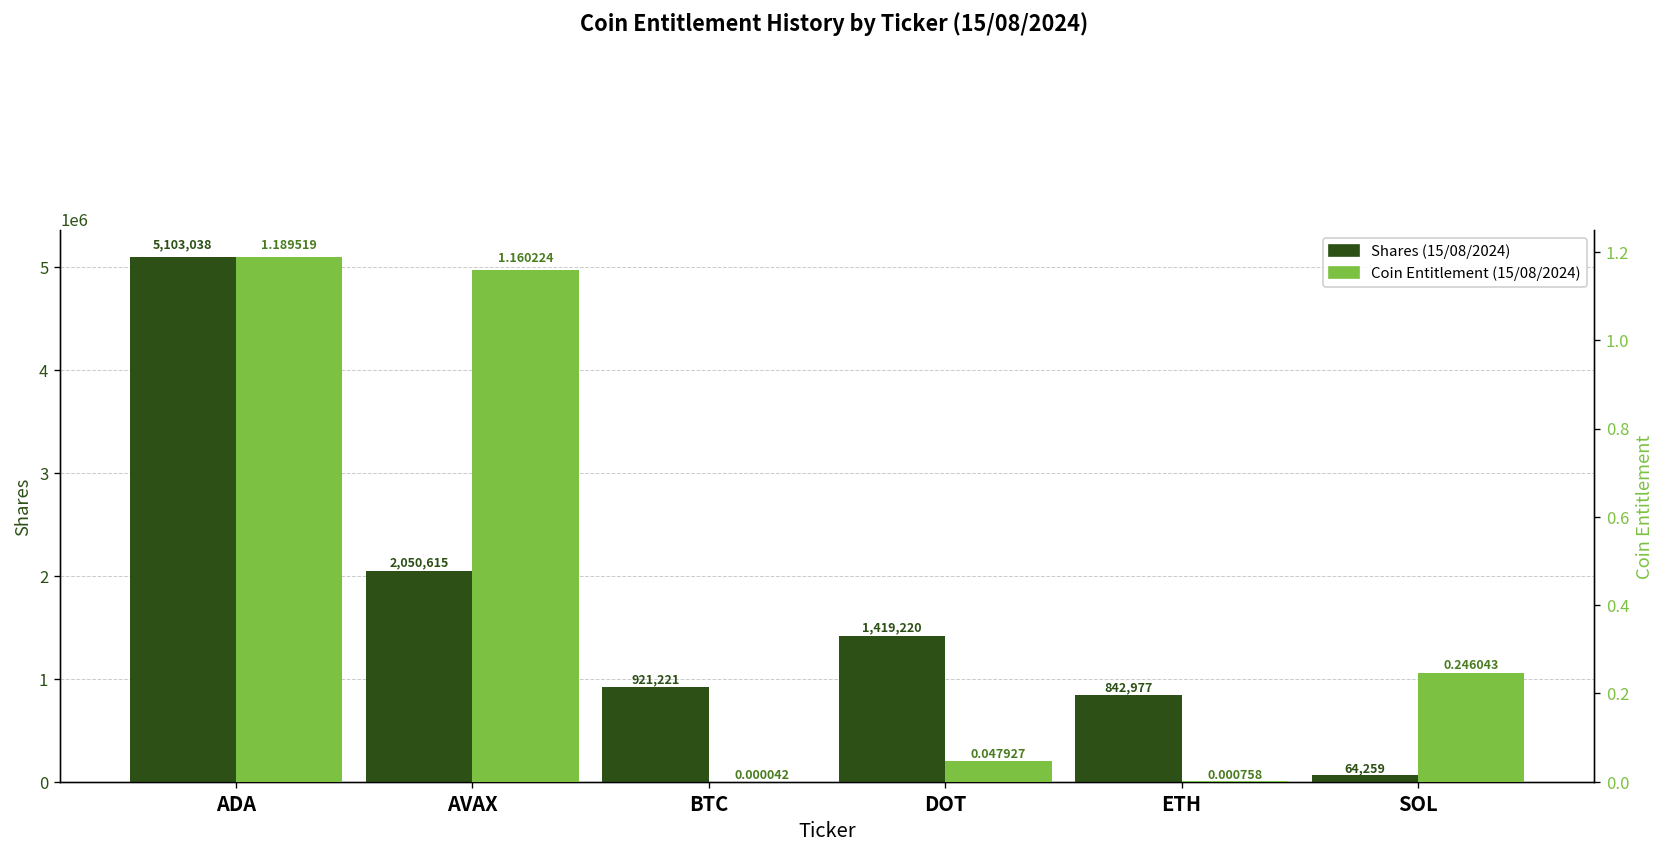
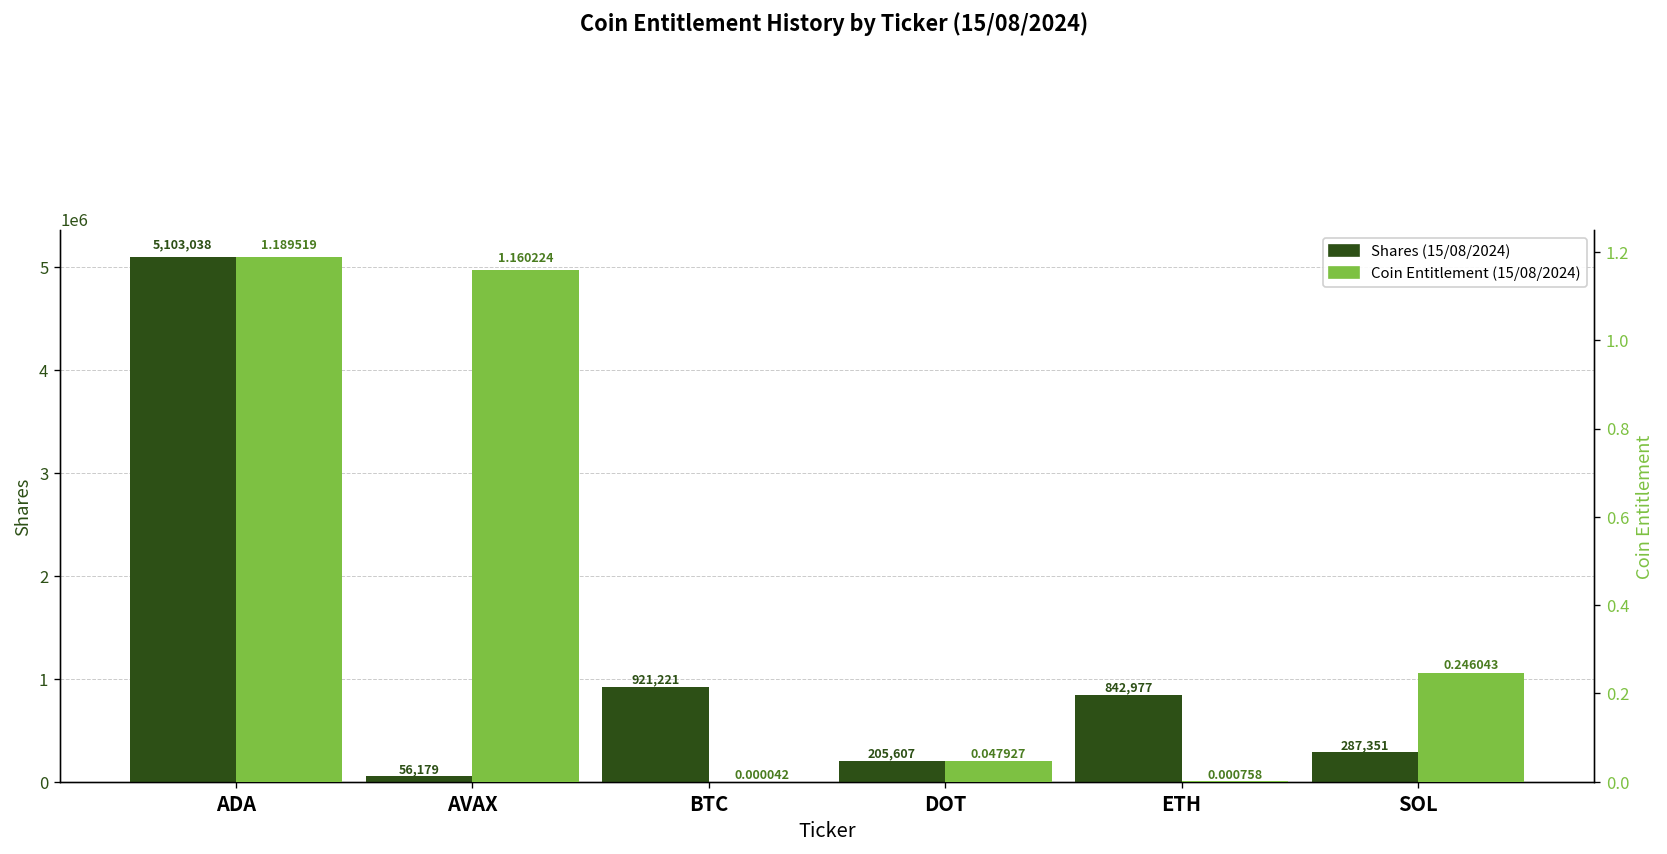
Shares (15/08/2024), AVAX: 2,050,615 -> 56,179
Shares (15/08/2024), DOT: 1,419,220 -> 205,607
Shares (15/08/2024), SOL: 64,259 -> 287,351
